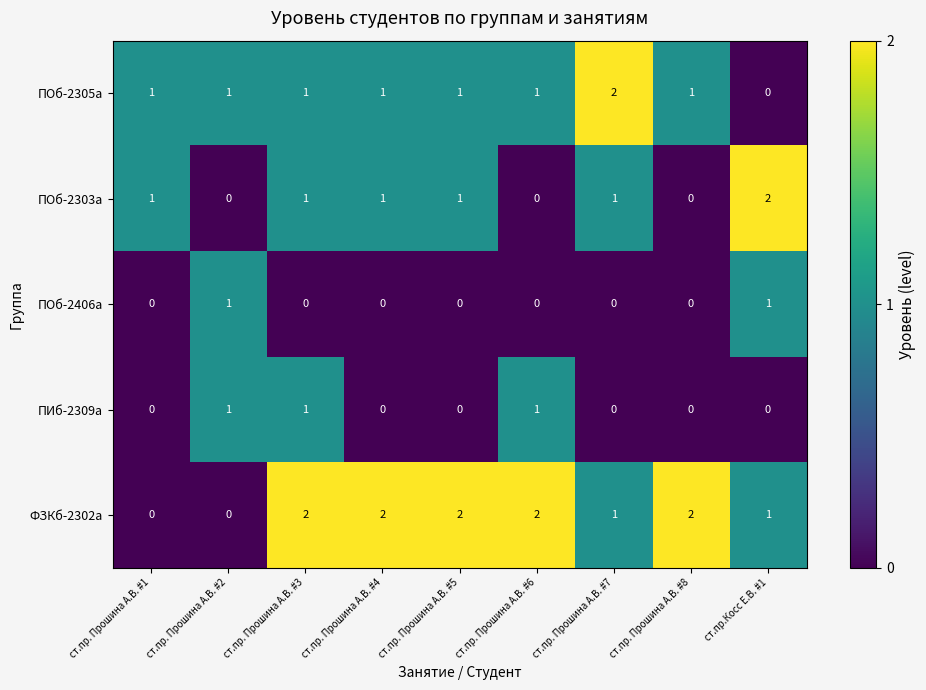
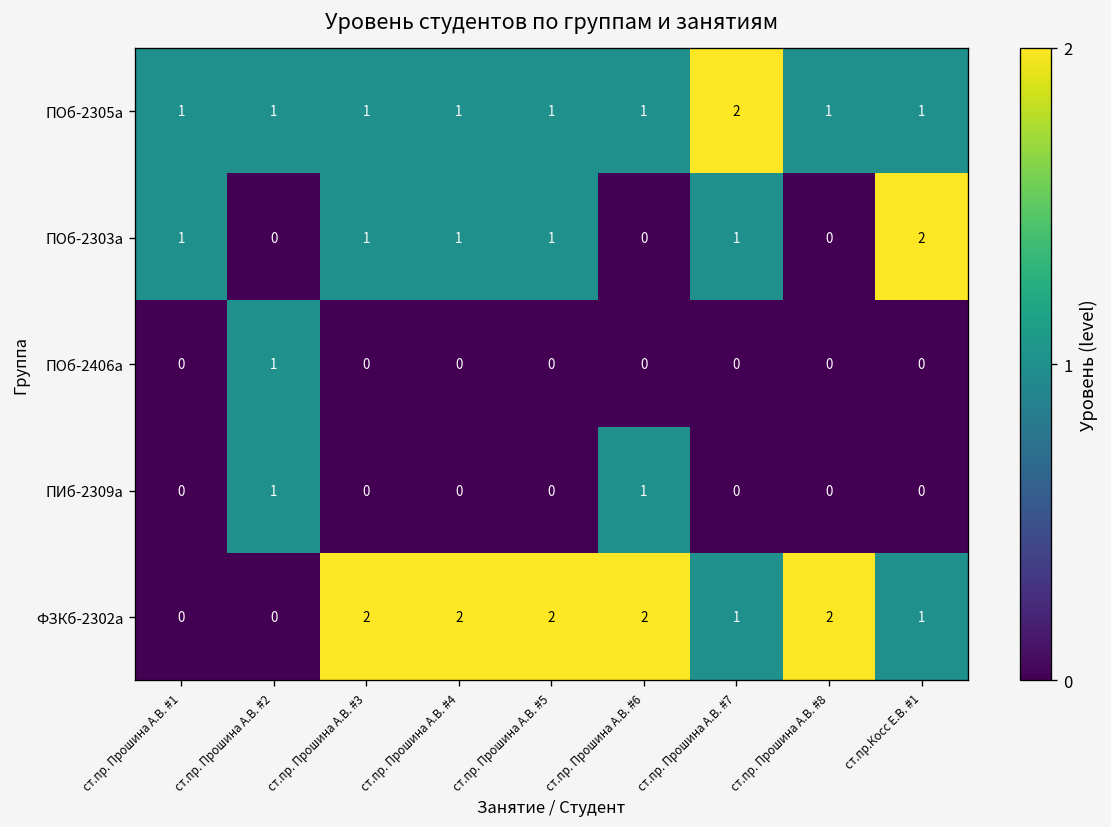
ПОб-2305а, ст.пр.Косс Е.В. #1: 0 -> 1
ПОб-2406а, ст.пр.Косс Е.В. #1: 1 -> 0
ПИб-2309а, ст.пр. Прошина А.В. #3: 1 -> 0
